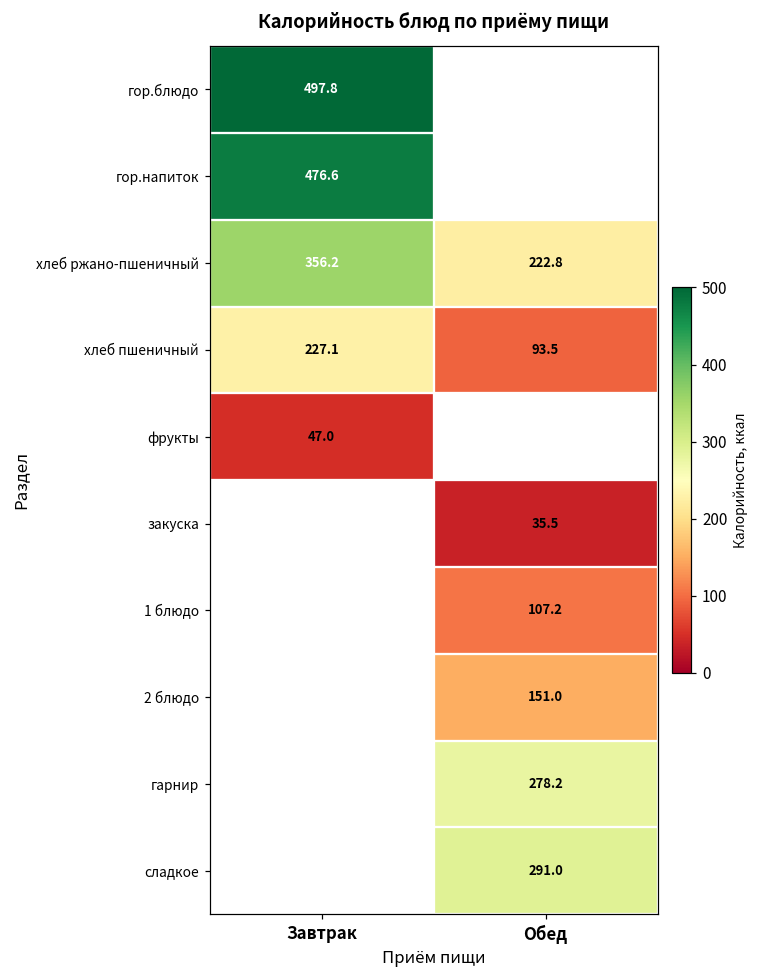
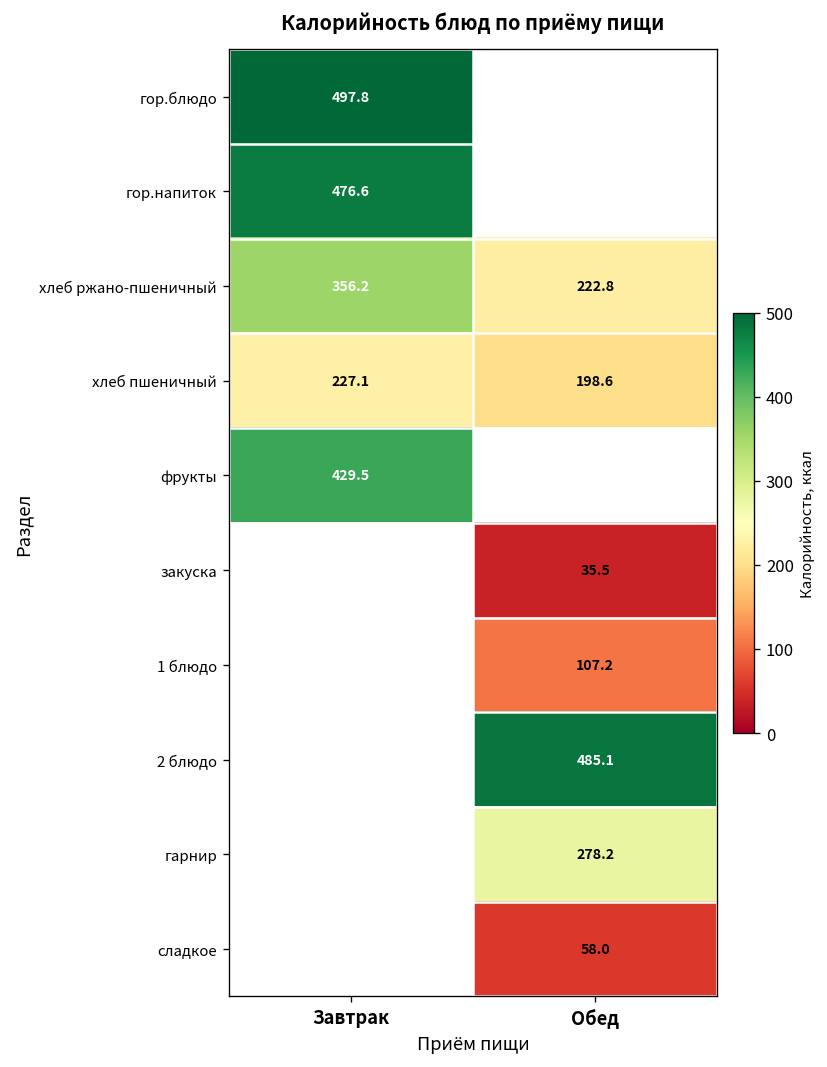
хлеб пшеничный, Обед: 93.5 -> 198.6
фрукты, Завтрак: 47.0 -> 429.5
2 блюдо, Обед: 151.0 -> 485.1
сладкое, Обед: 291.0 -> 58.0
